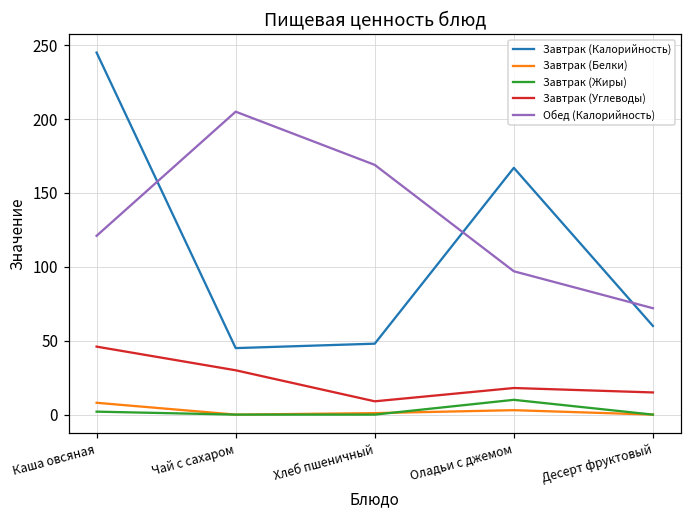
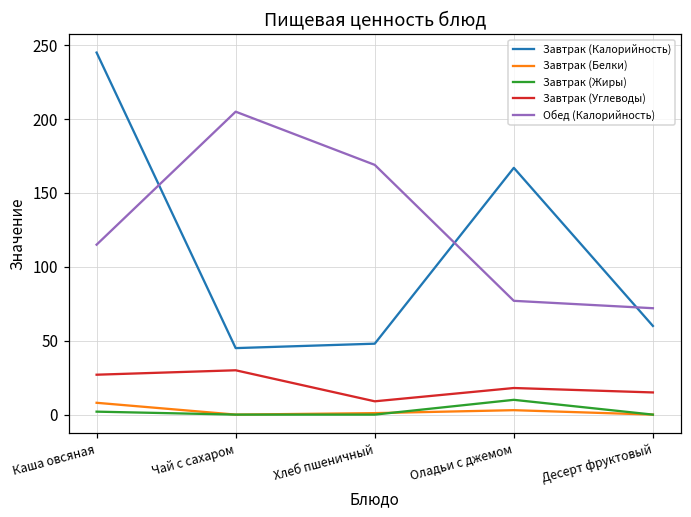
Завтрак (Углеводы), Каша овсяная: 46 -> 27
Обед (Калорийность), Каша овсяная: 121 -> 115
Обед (Калорийность), Оладьи с джемом: 97 -> 77
